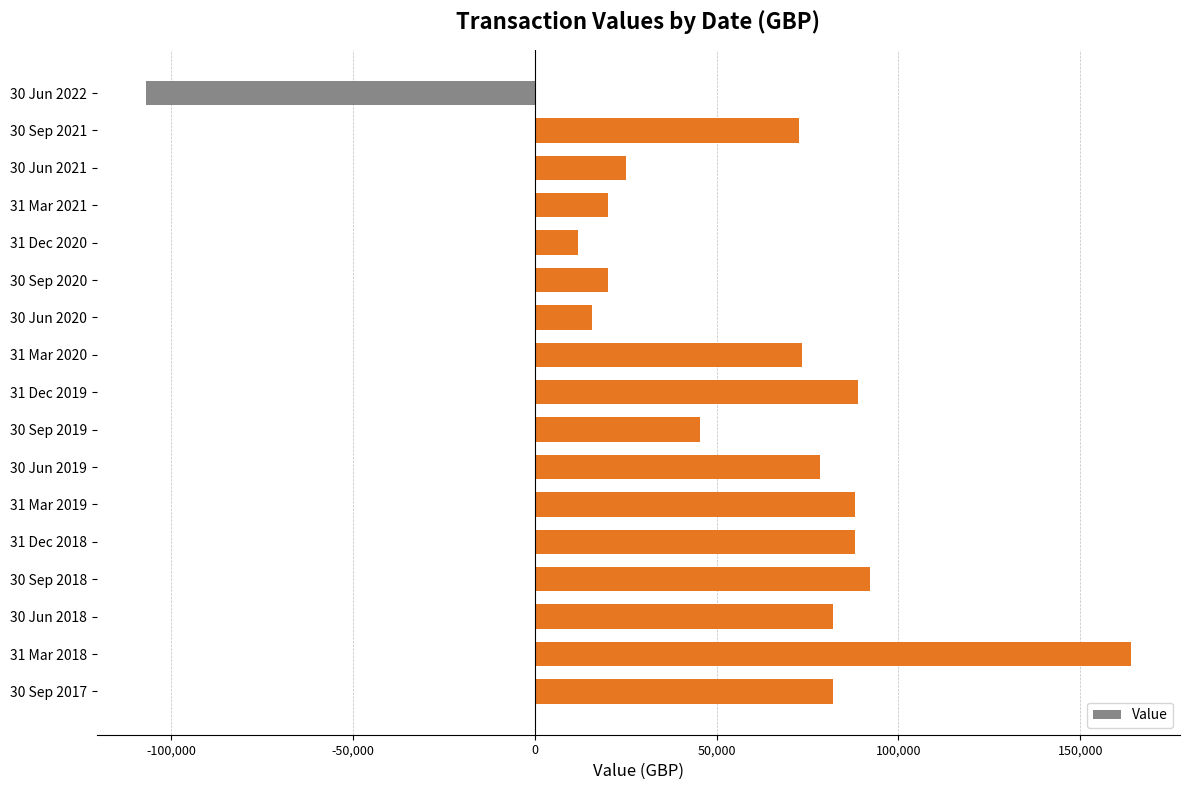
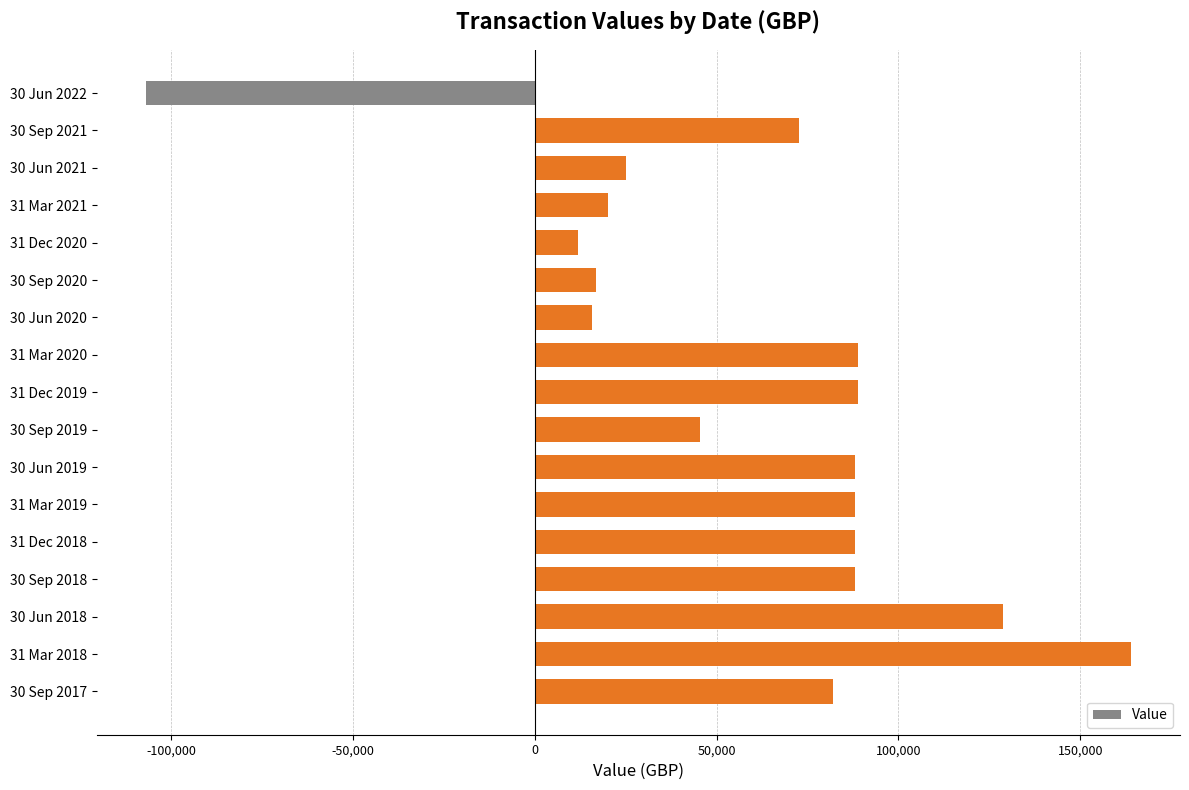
30 Sep 2020: 20,000 -> 17,000
31 Mar 2020: 74,000 -> 89,000
30 Jun 2019: 79,000 -> 88,000
30 Sep 2018: 92,000 -> 88,000
30 Jun 2018: 82,000 -> 129,000
